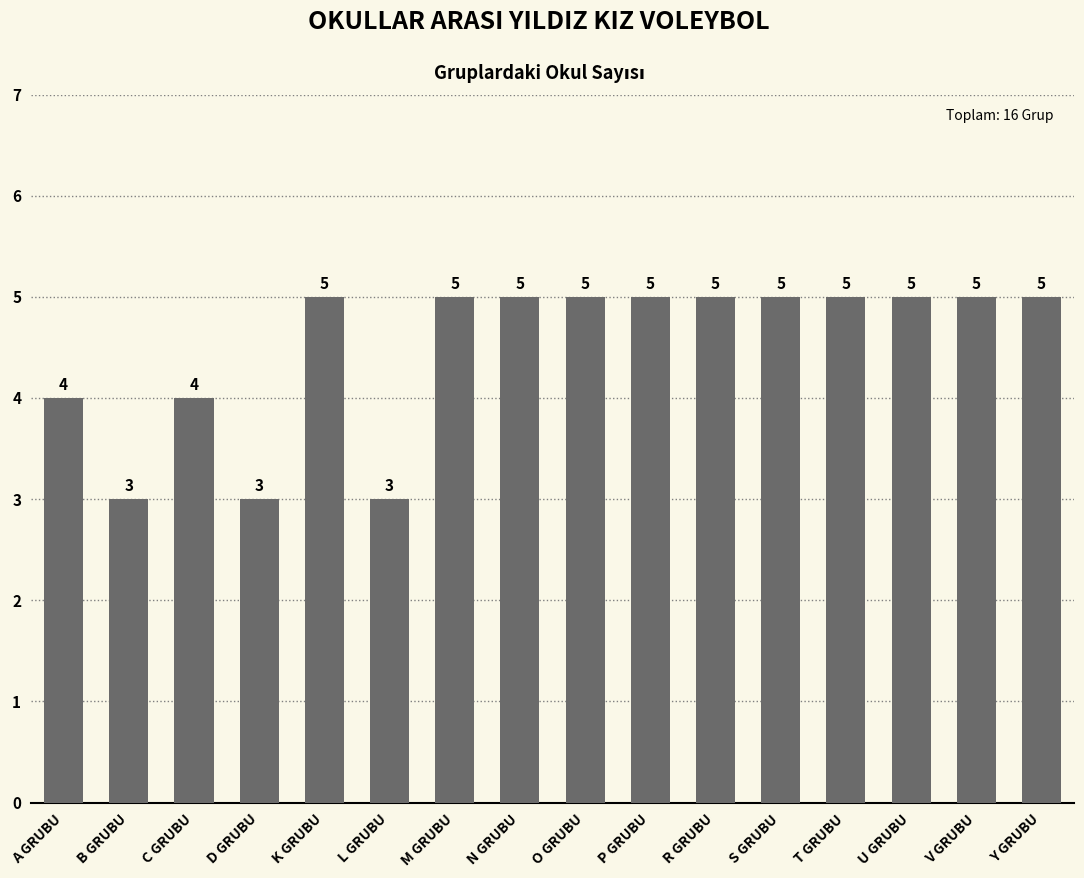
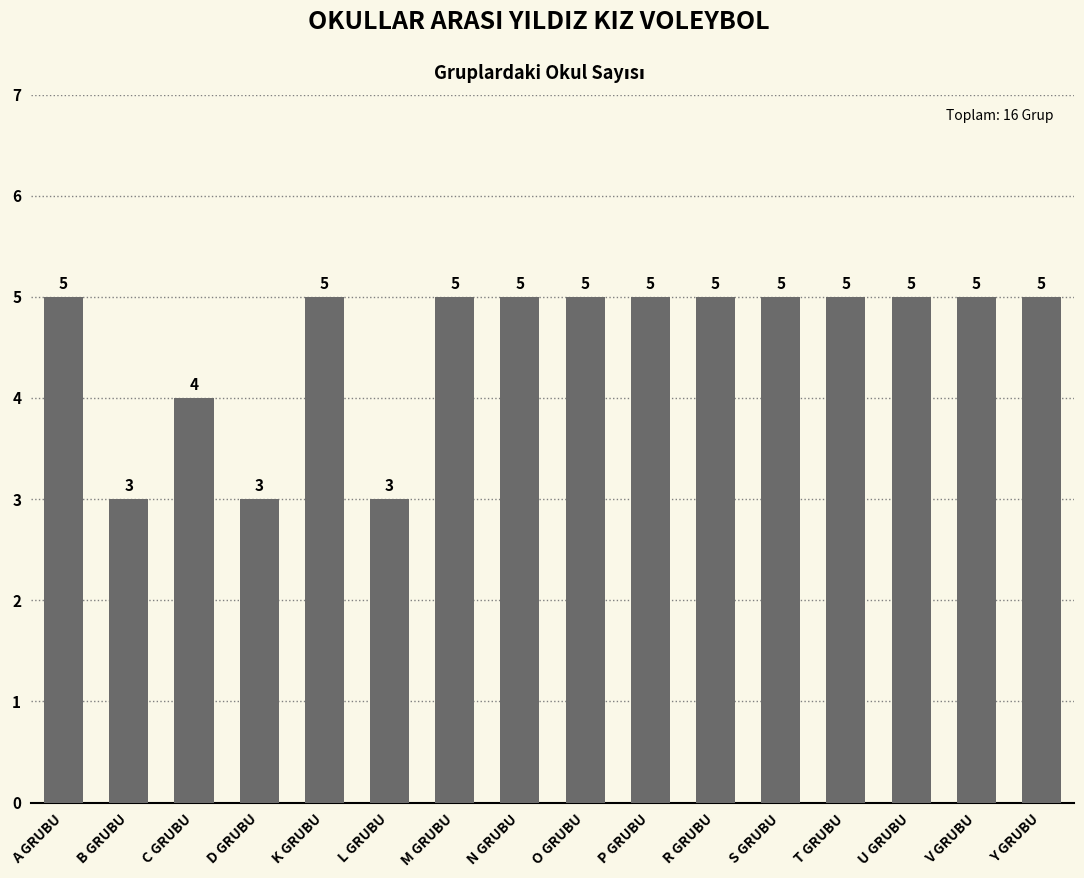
A GRUBU: 4 -> 5
